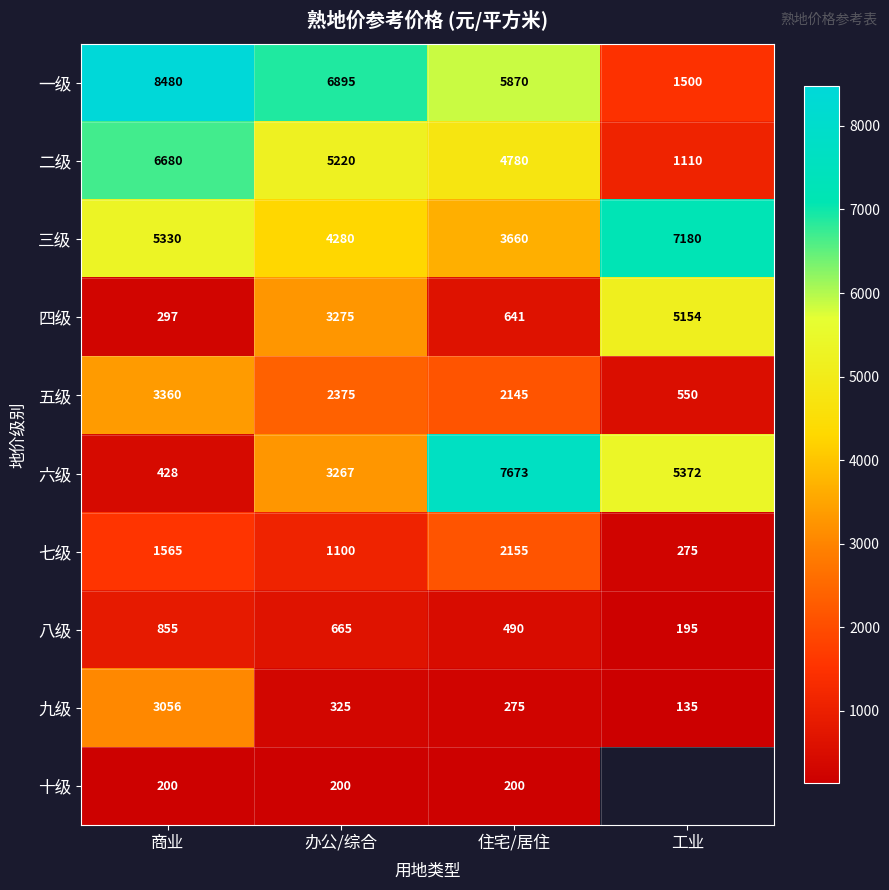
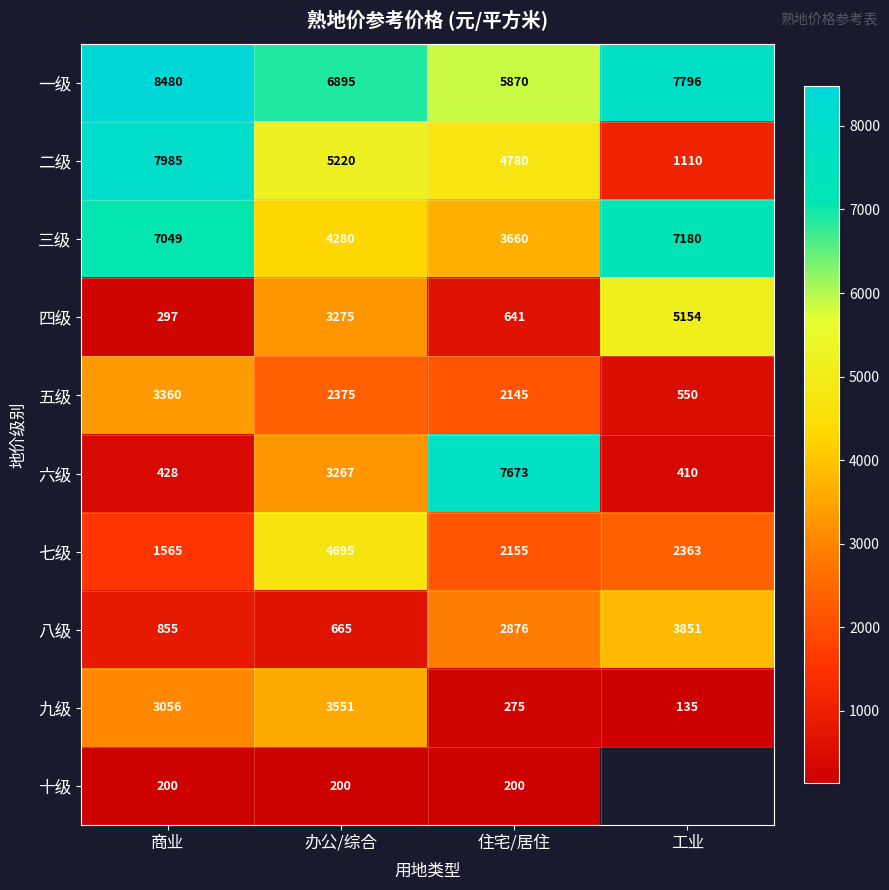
一级, 工业: 1500 -> 7796
二级, 商业: 6680 -> 7985
三级, 商业: 5330 -> 7049
六级, 工业: 5372 -> 410
七级, 办公/综合: 1100 -> 4695
七级, 工业: 275 -> 2363
八级, 住宅/居住: 490 -> 2876
八级, 工业: 195 -> 3851
九级, 办公/综合: 325 -> 3551
